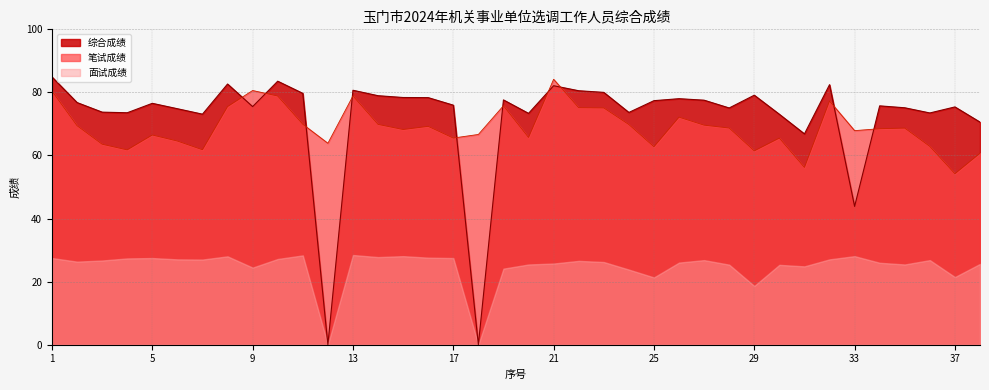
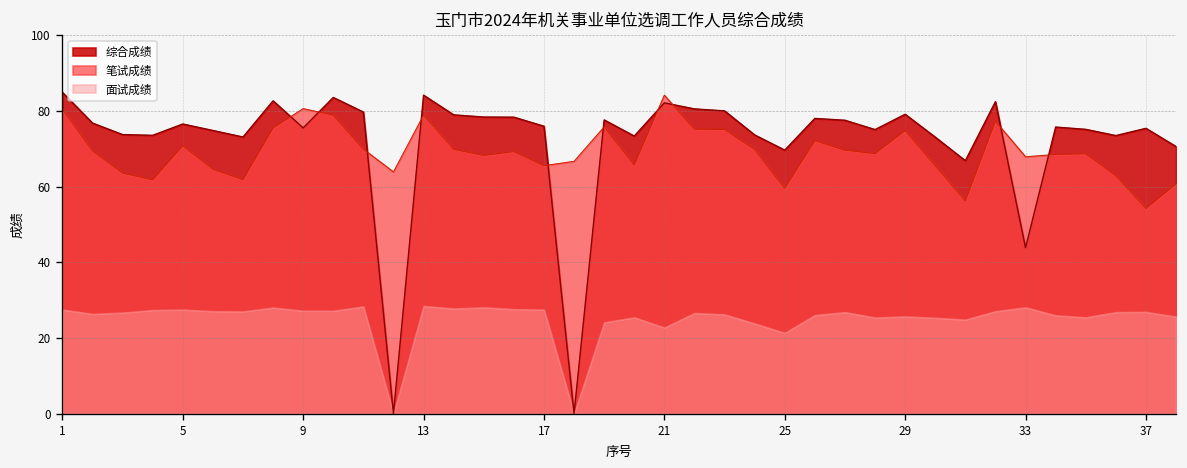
笔试成绩, 5: 67 -> 71
面试成绩, 9: 24 -> 27
综合成绩, 13: 81 -> 84
面试成绩, 21: 26 -> 23
综合成绩, 25: 77 -> 70
笔试成绩, 25: 63 -> 60
笔试成绩, 29: 61 -> 75
面试成绩, 29: 19 -> 26
面试成绩, 37: 21 -> 27
